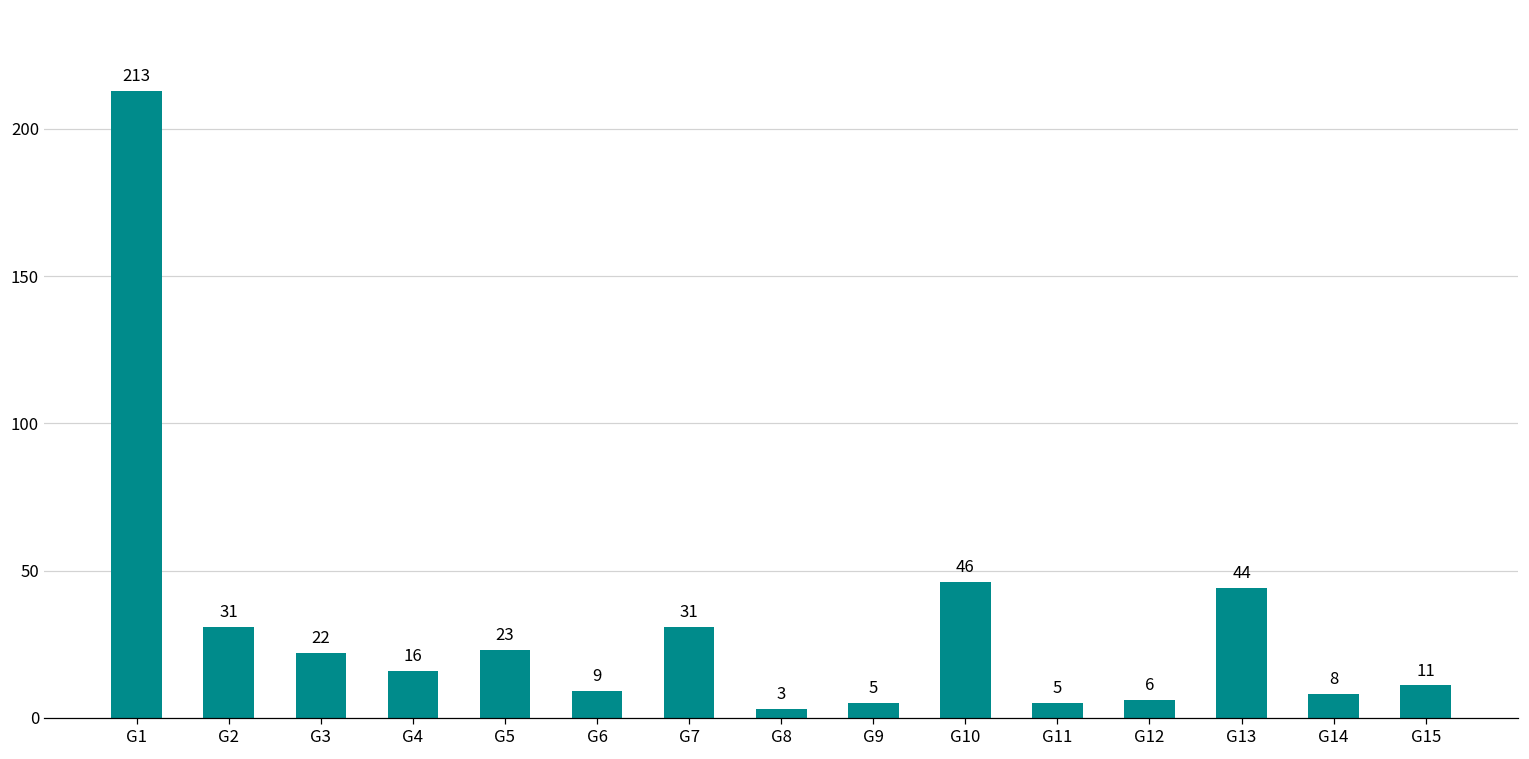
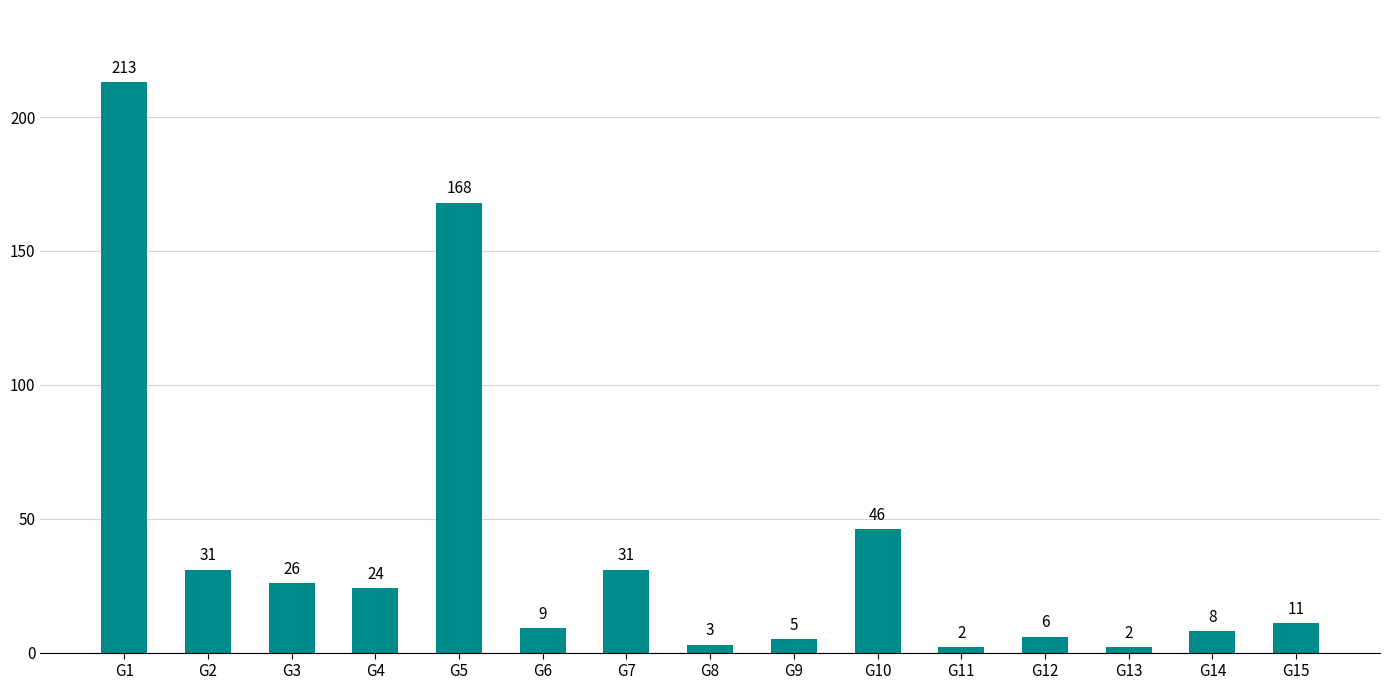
G3: 22 -> 26
G4: 16 -> 24
G5: 23 -> 168
G11: 5 -> 2
G13: 44 -> 2
